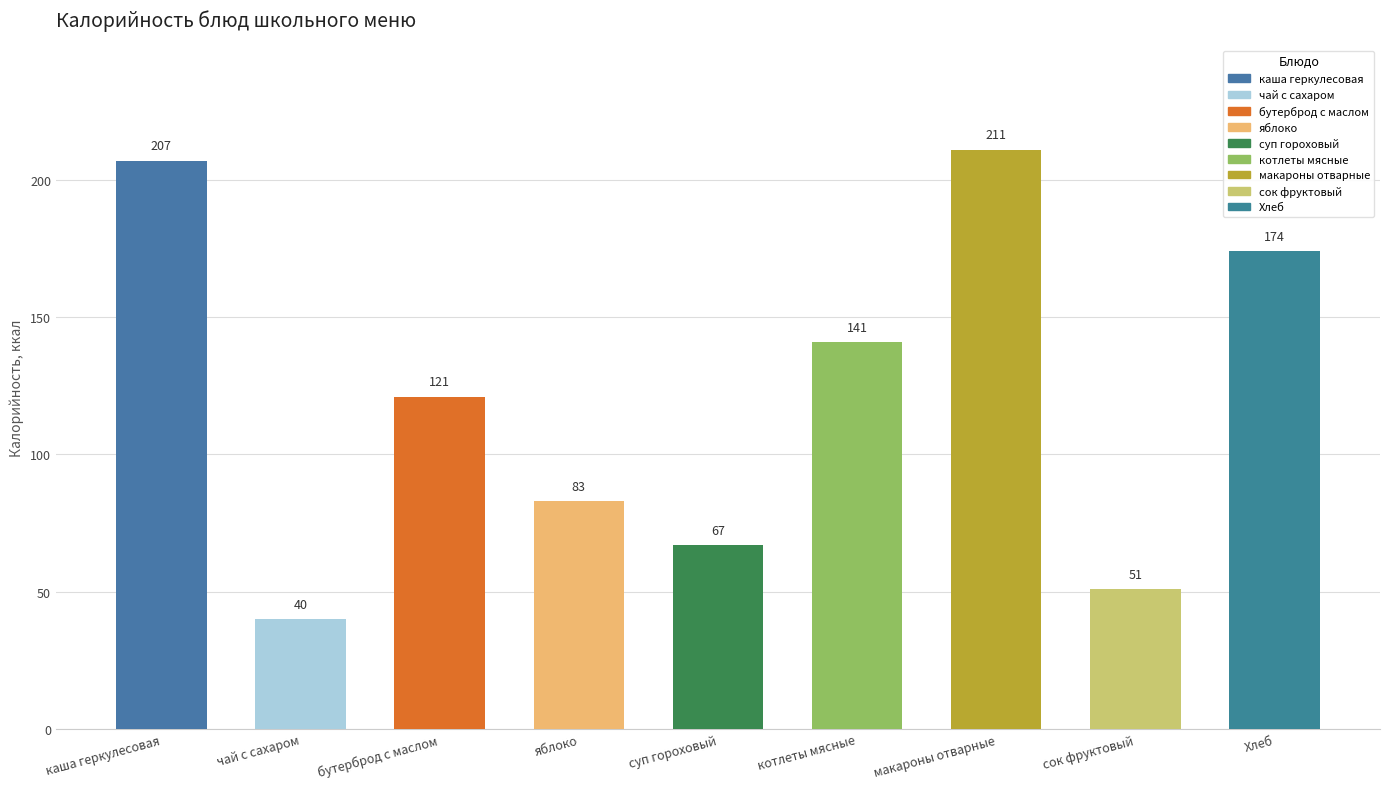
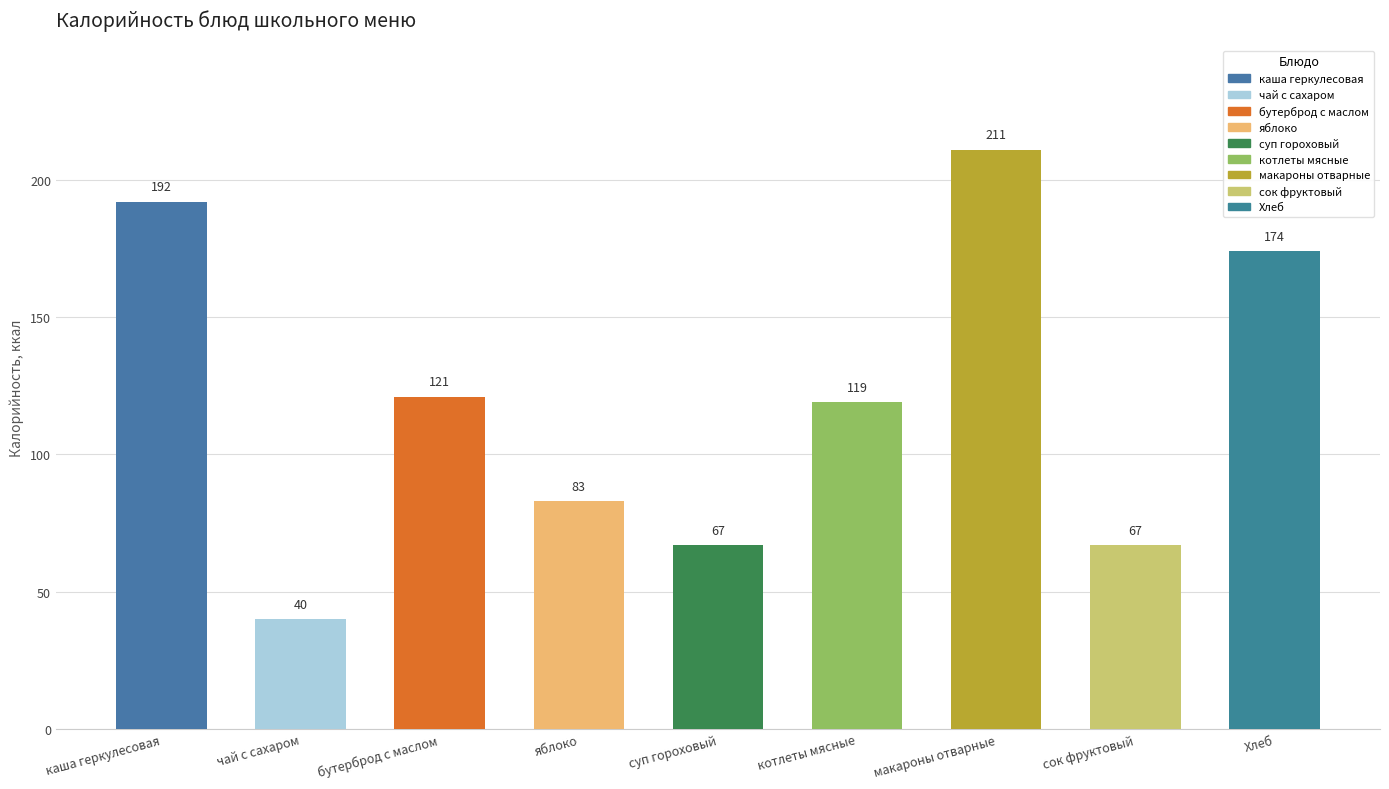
каша геркулесовая: 207 -> 192
котлеты мясные: 141 -> 119
сок фруктовый: 51 -> 67
